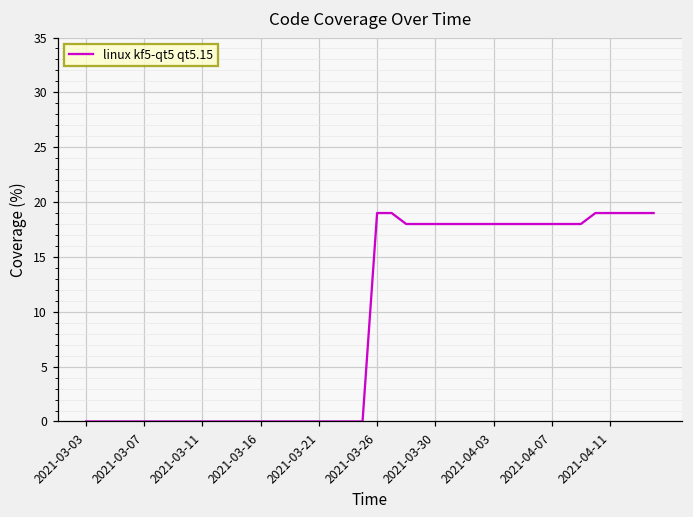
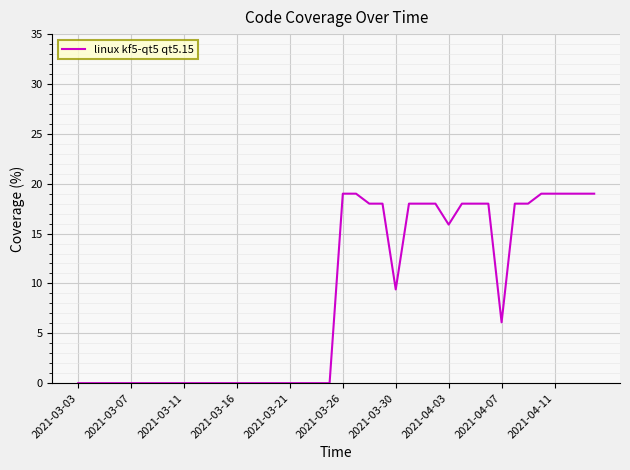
2021-03-30: 18 -> 9
2021-04-03: 18 -> 16
2021-04-07: 18 -> 6
